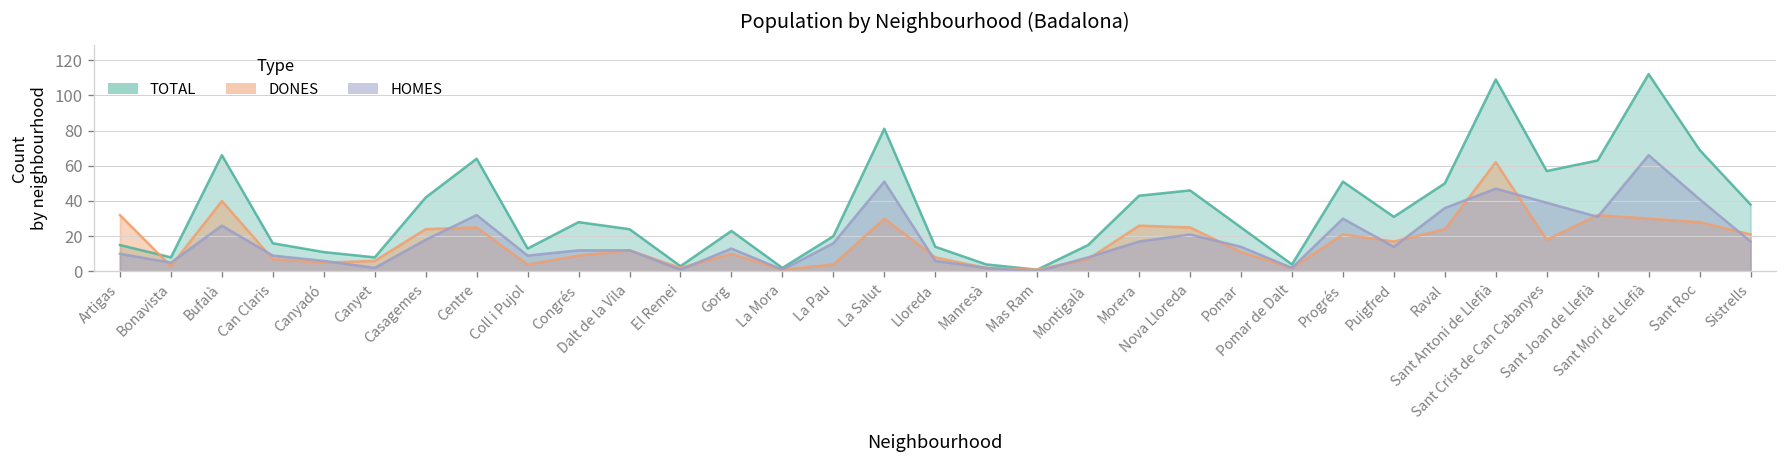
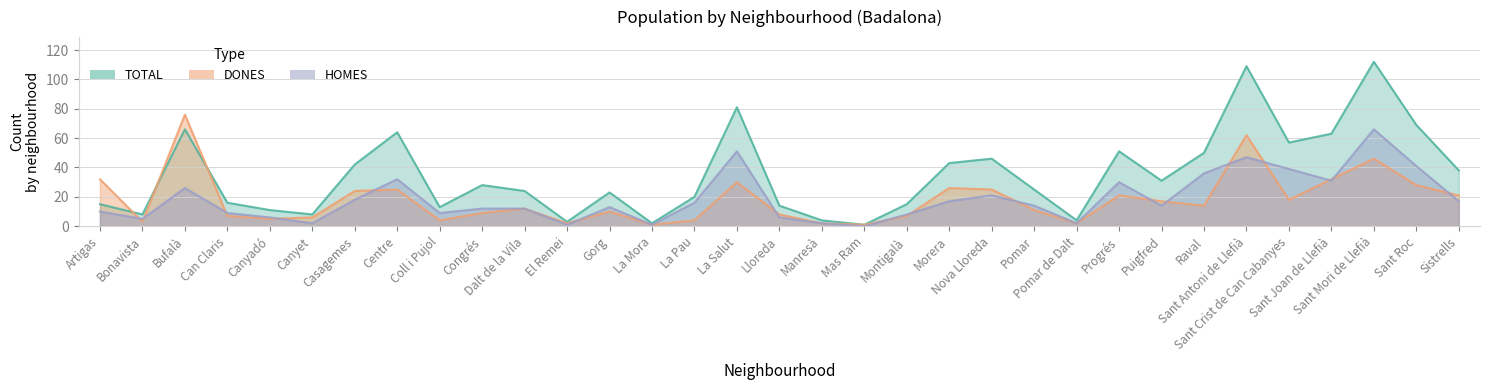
DONES, Bufalà: 40 -> 76
DONES, Raval: 24 -> 14
DONES, Sant Mori de Llefià: 30 -> 46
